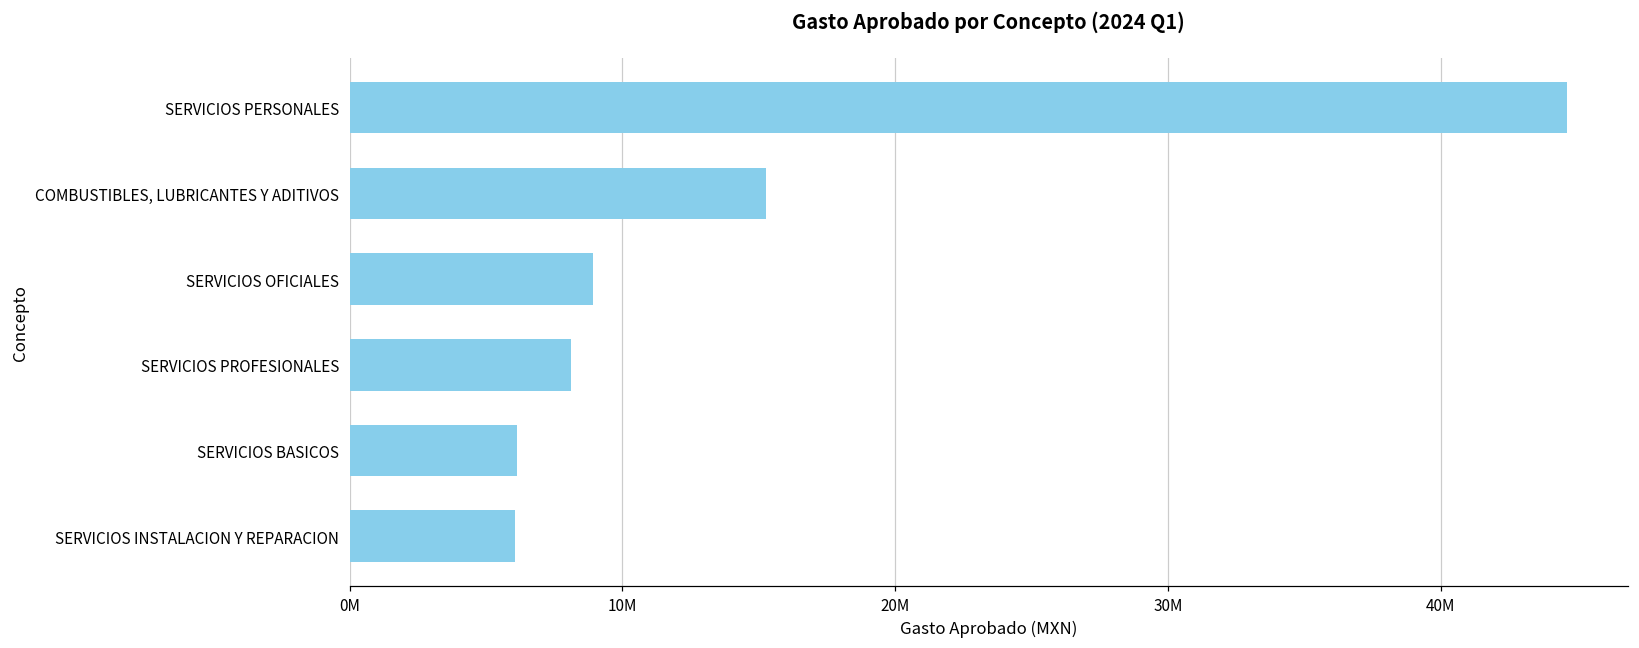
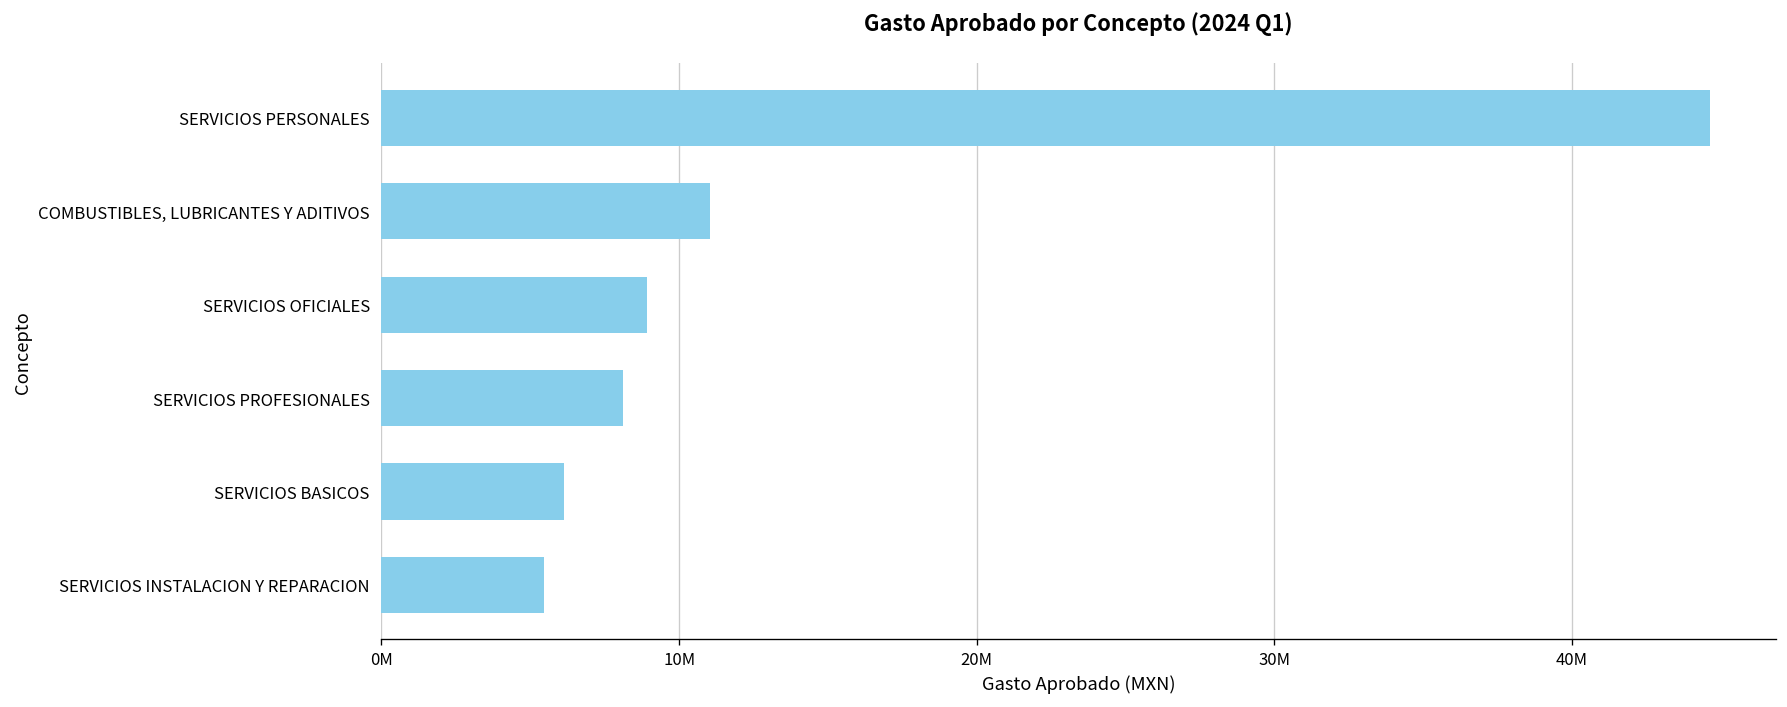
COMBUSTIBLES, LUBRICANTES Y ADITIVOS: 15300000 -> 11100000
SERVICIOS INSTALACION Y REPARACION: 6100000 -> 5500000
